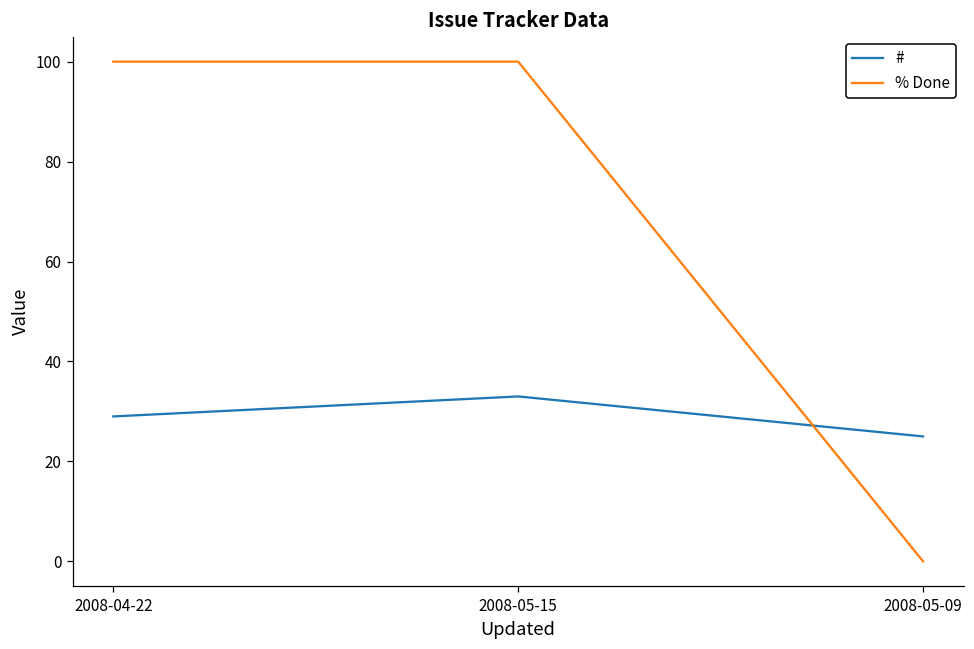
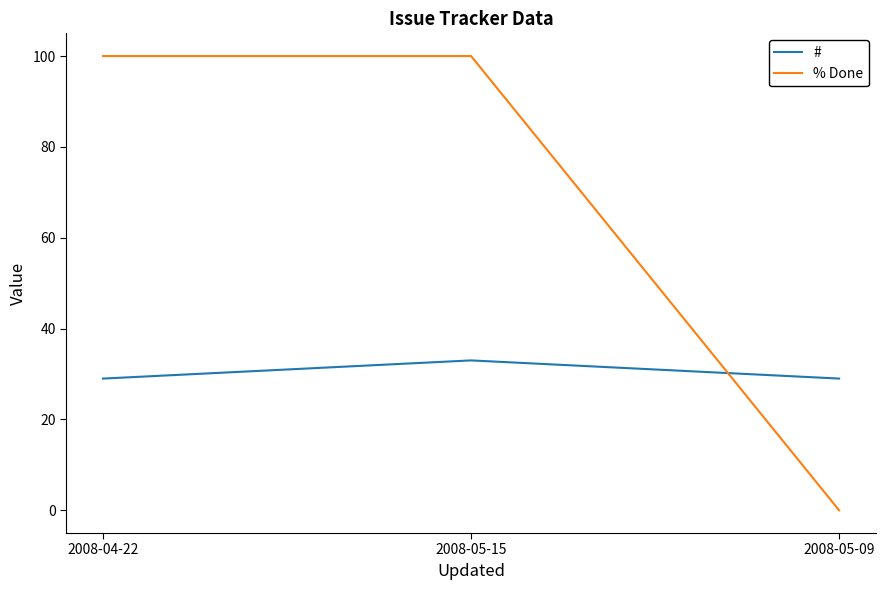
#, 2008-05-09: 25 -> 29
